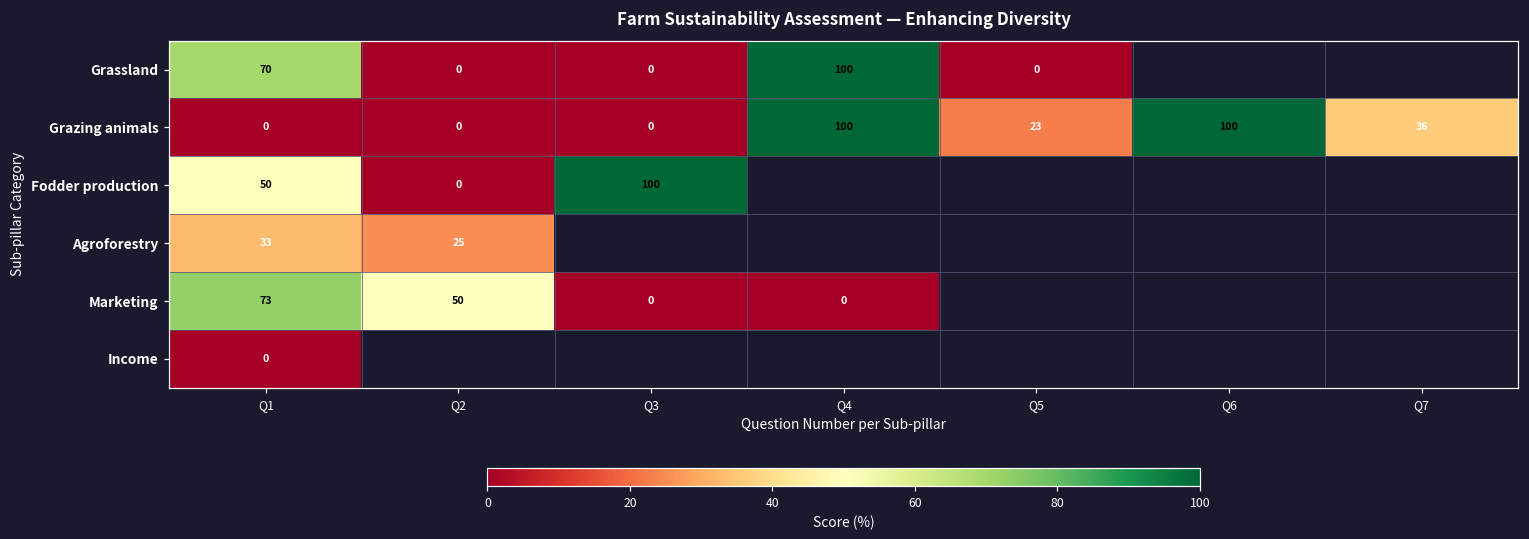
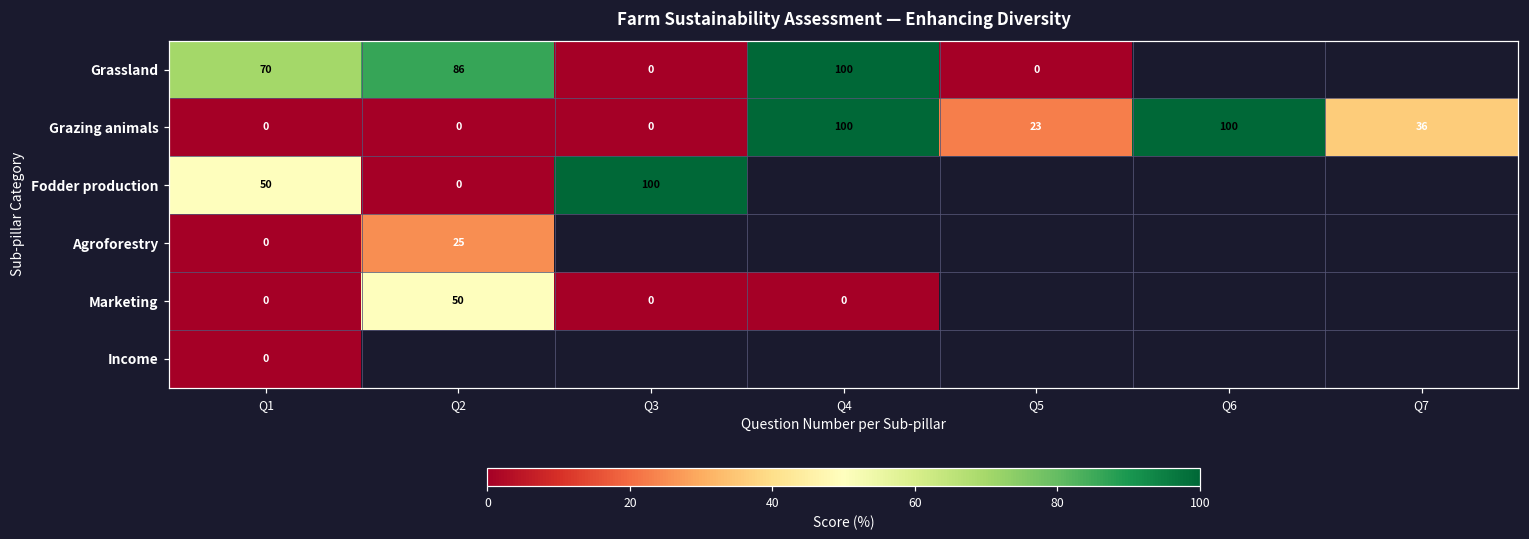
Grassland, Q2: 0 -> 86
Agroforestry, Q1: 33 -> 0
Marketing, Q1: 73 -> 0
